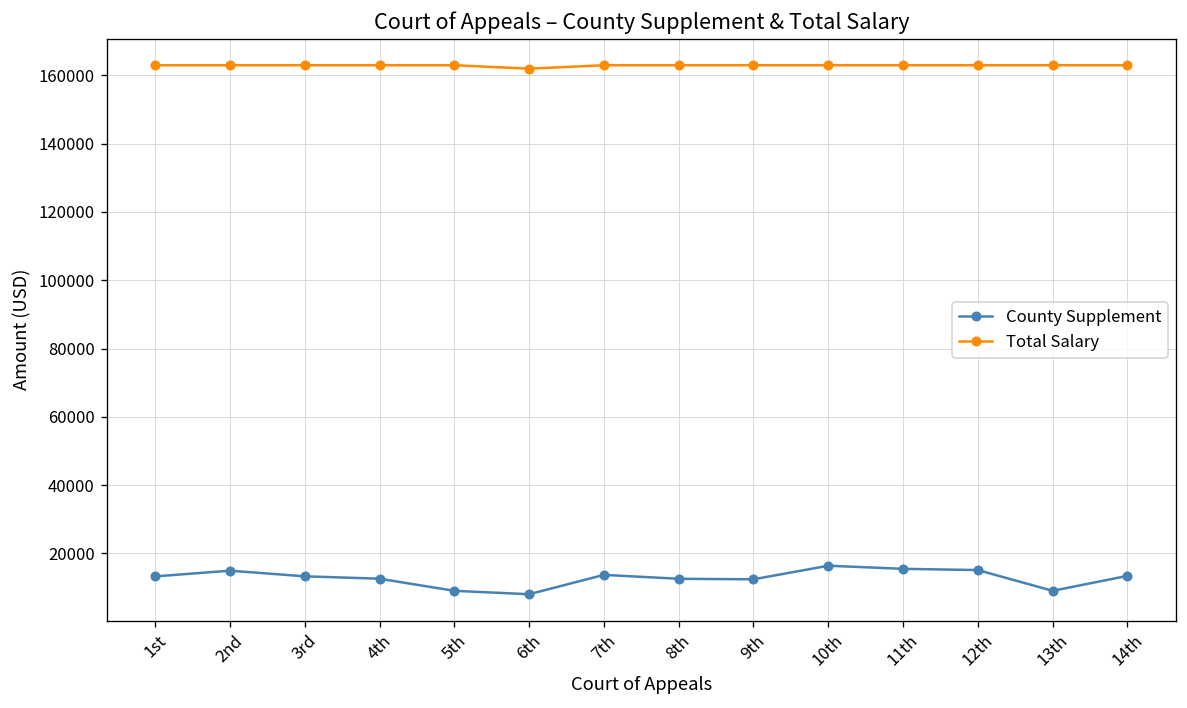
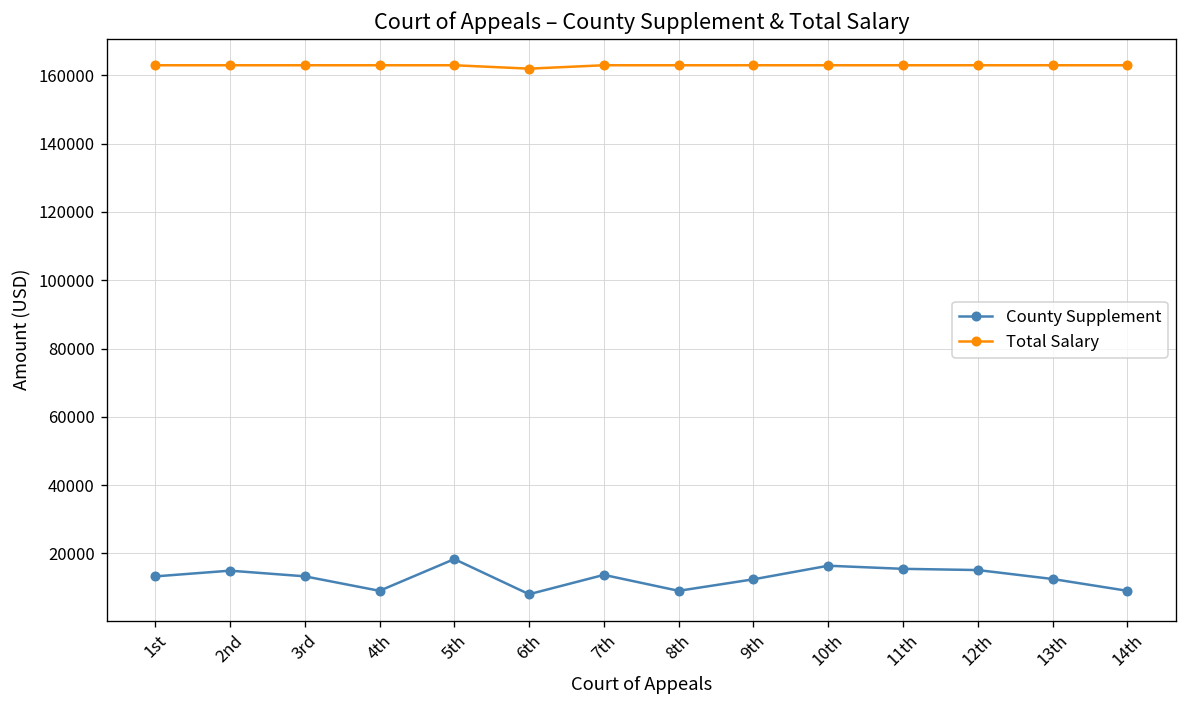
County Supplement, 4th: 13000 -> 9000
County Supplement, 5th: 9000 -> 18000
County Supplement, 8th: 13000 -> 9000
County Supplement, 13th: 9000 -> 12000
County Supplement, 14th: 13000 -> 9000
